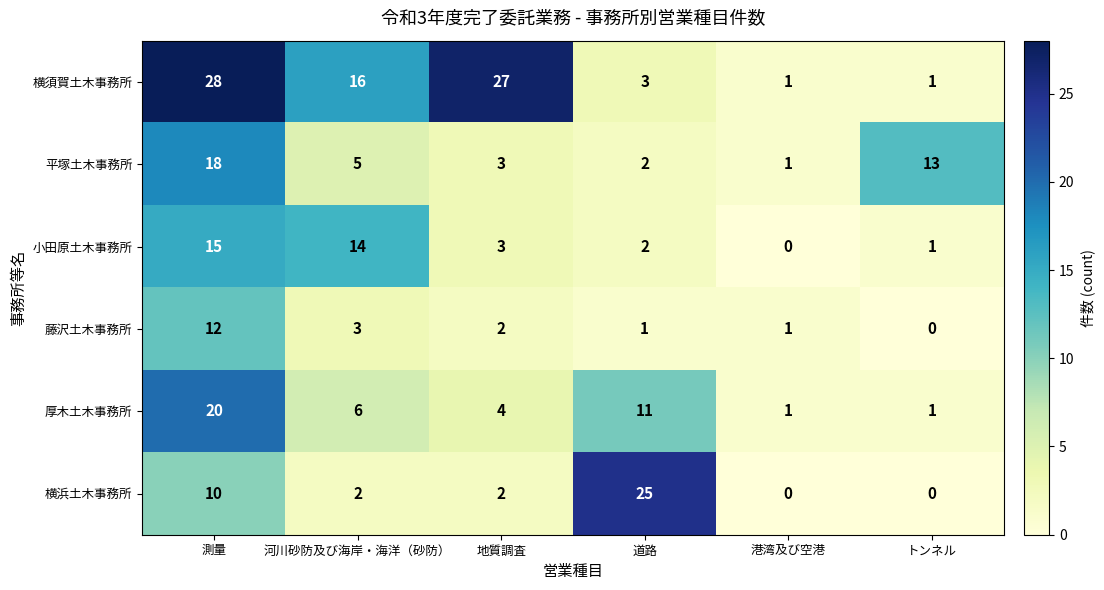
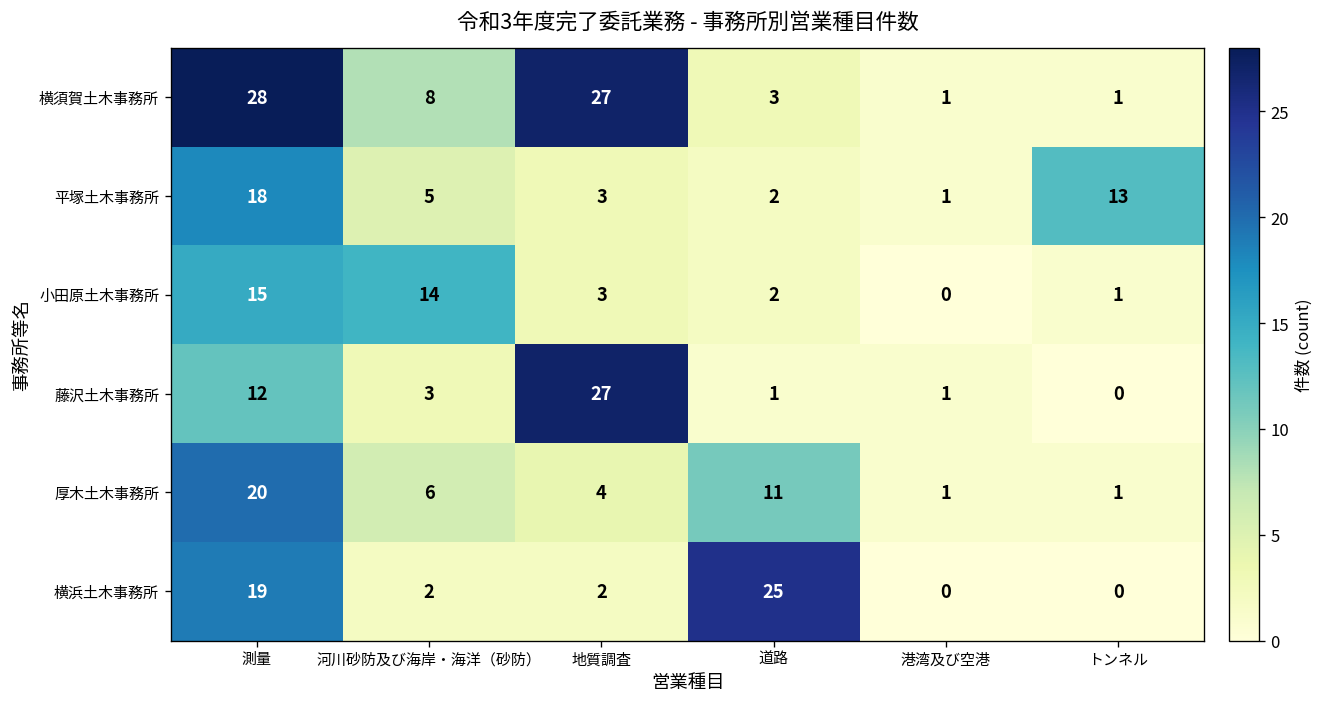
横須賀土木事務所, 河川砂防及び海岸・海洋（砂防）: 16 -> 8
藤沢土木事務所, 地質調査: 2 -> 27
横浜土木事務所, 測量: 10 -> 19
